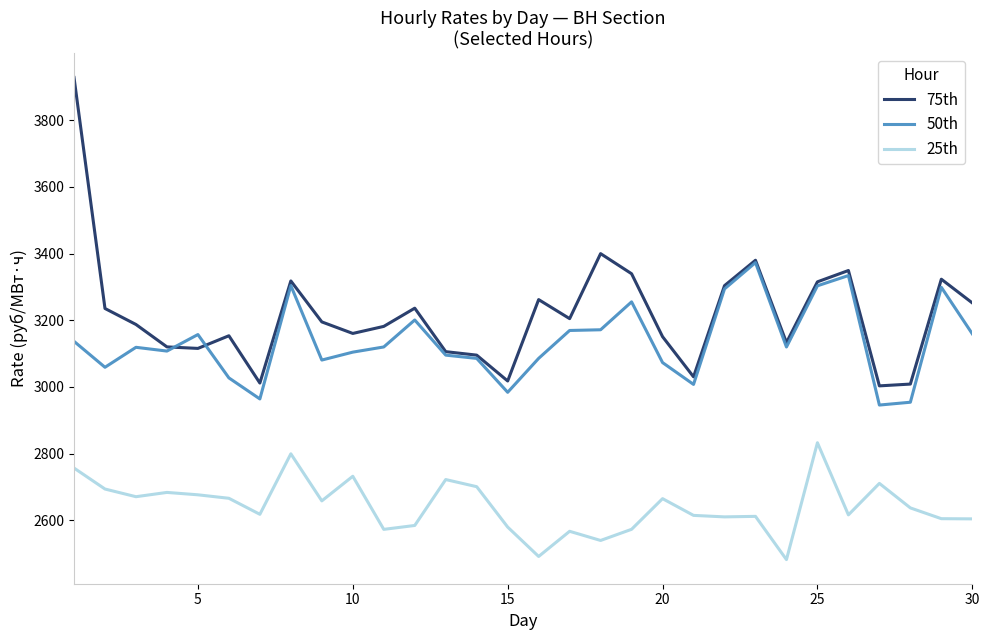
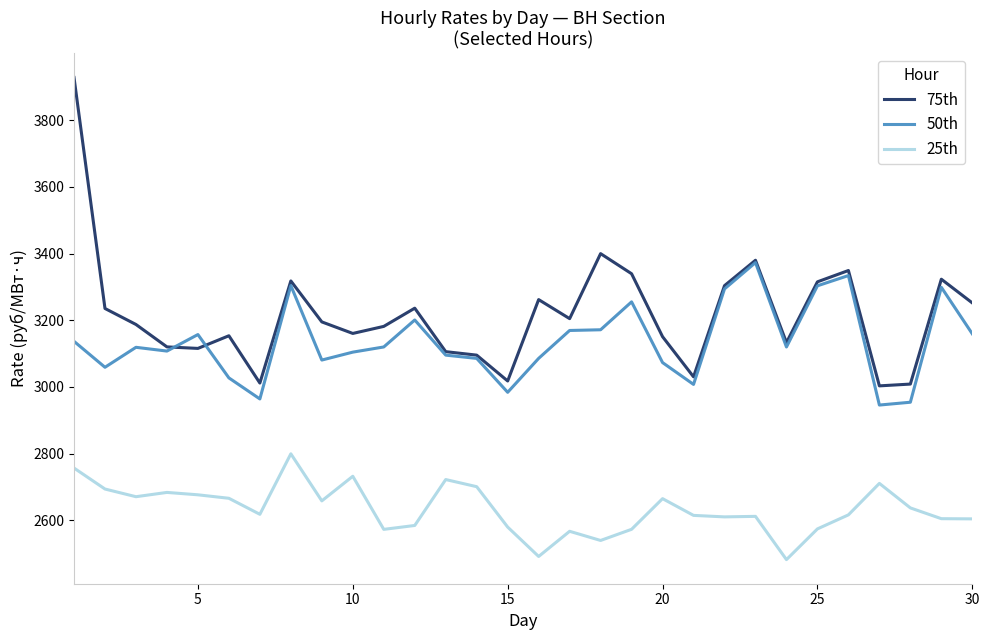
25th, 25: 2830 -> 2570
